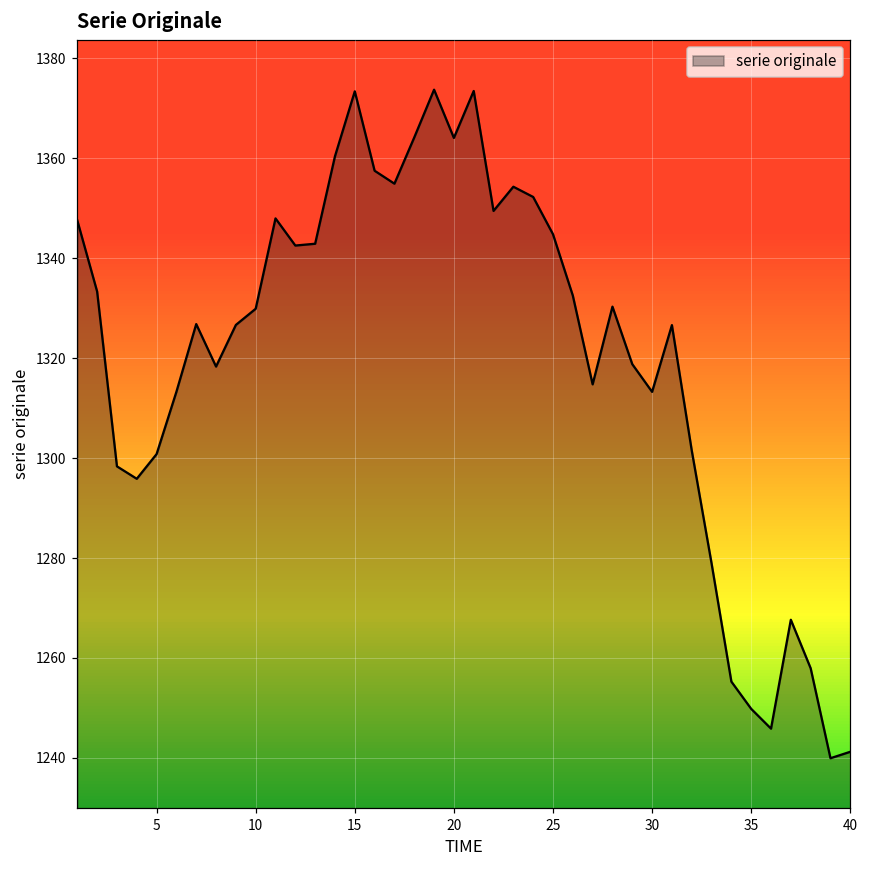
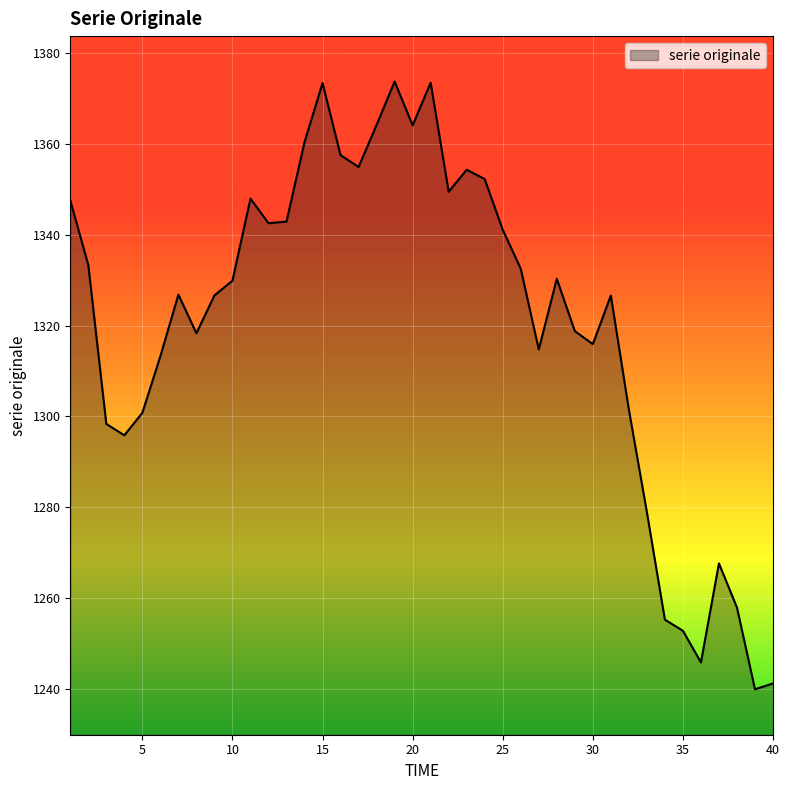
25: 1345 -> 1341
30: 1313 -> 1316
35: 1250 -> 1253
